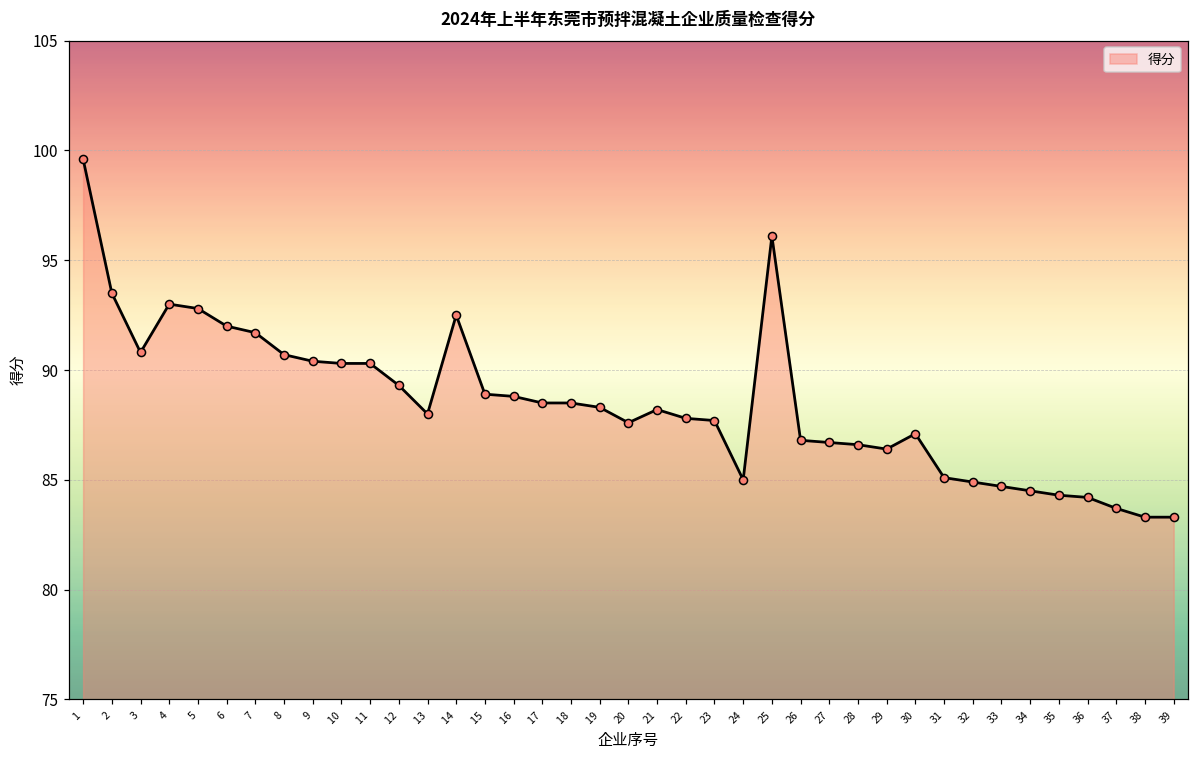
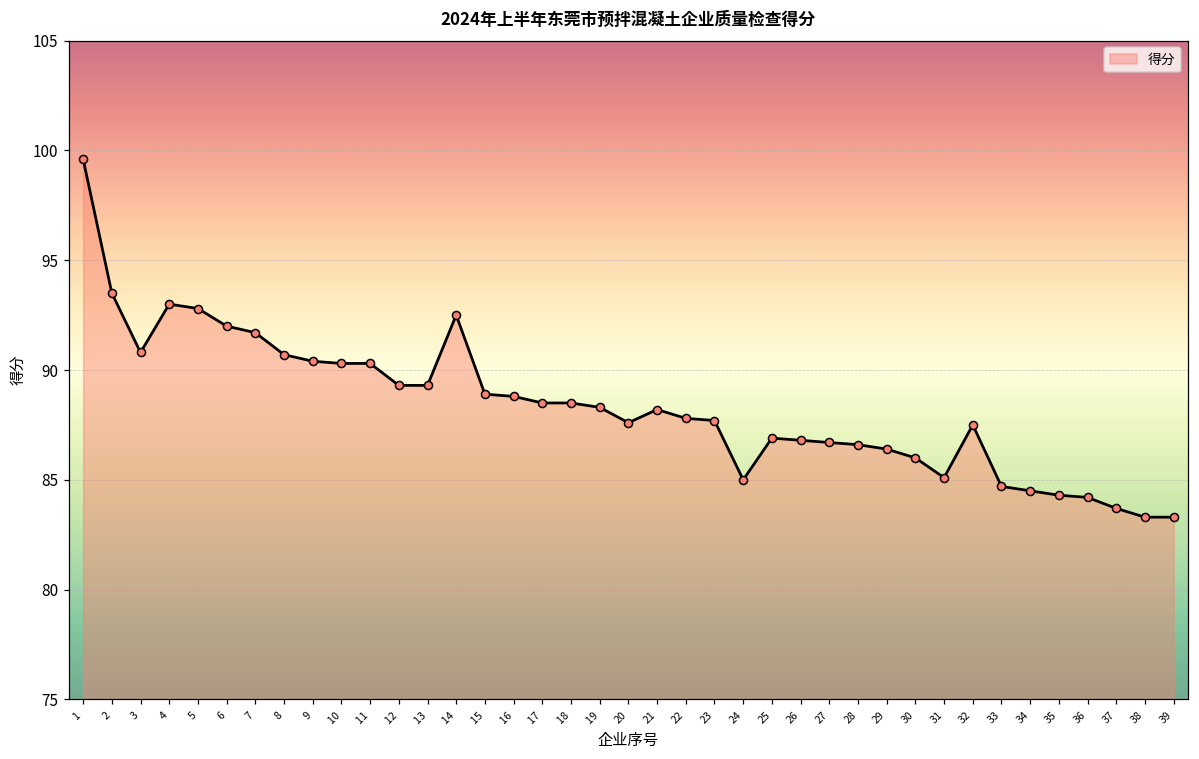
13: 88.0 -> 89.3
25: 96.1 -> 86.9
30: 87.1 -> 86.0
32: 84.9 -> 87.5
